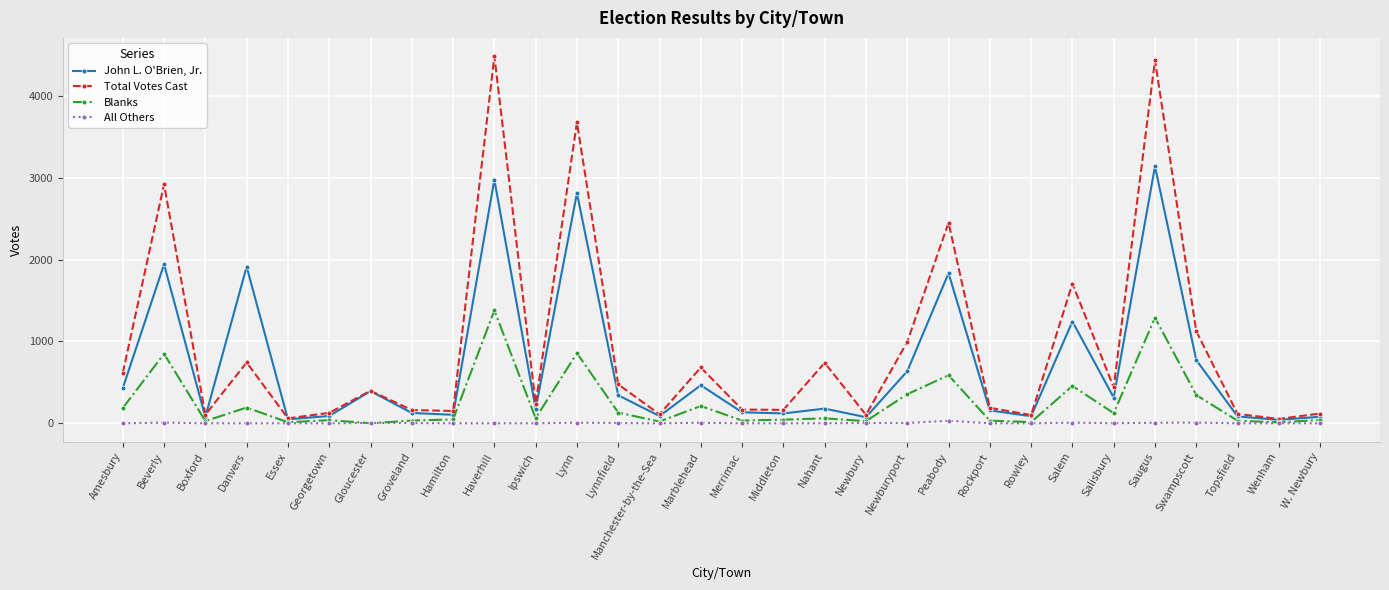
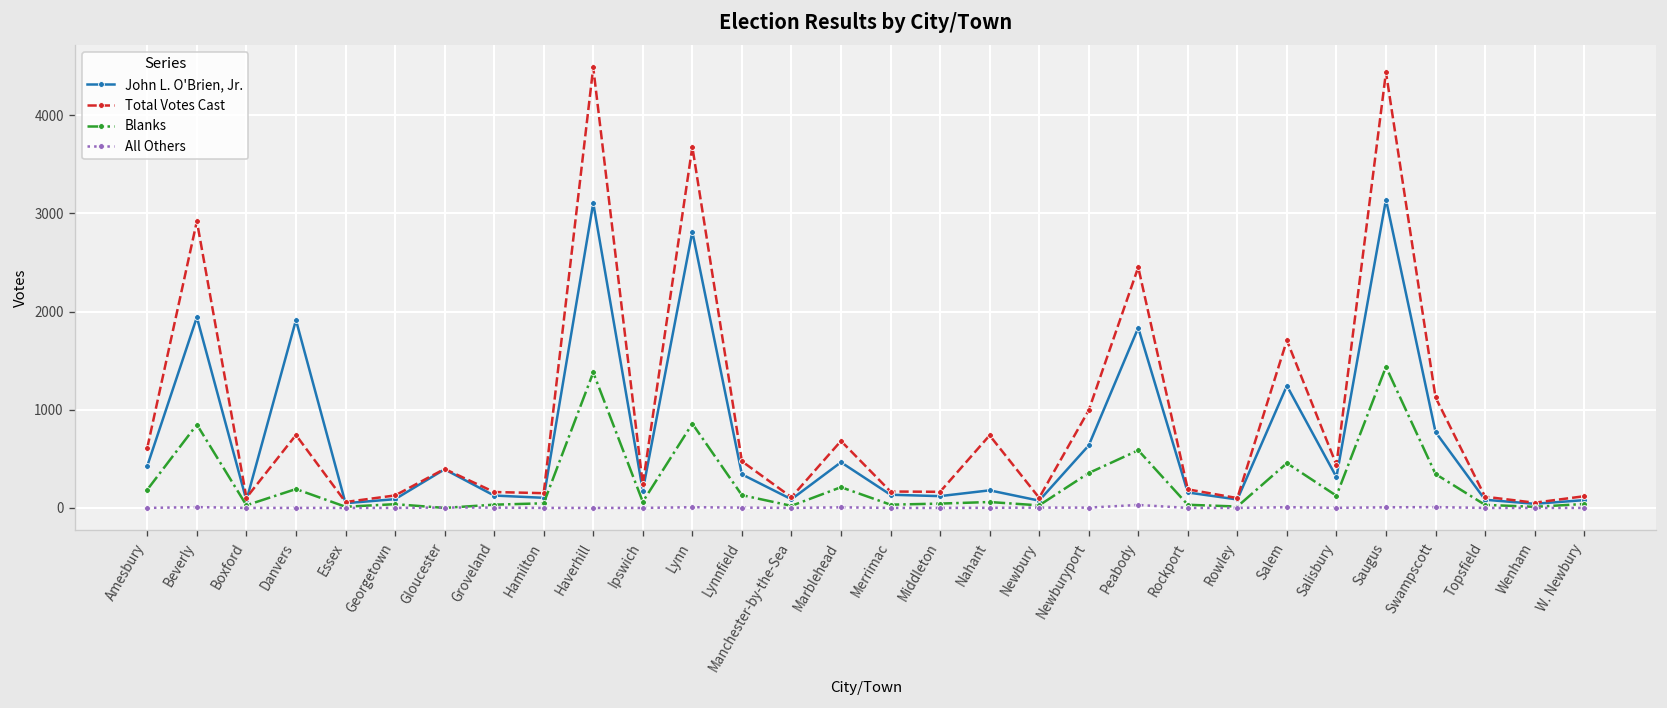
John L. O'Brien, Jr., Haverhill: 3000 -> 3100
Blanks, Saugus: 1300 -> 1400
